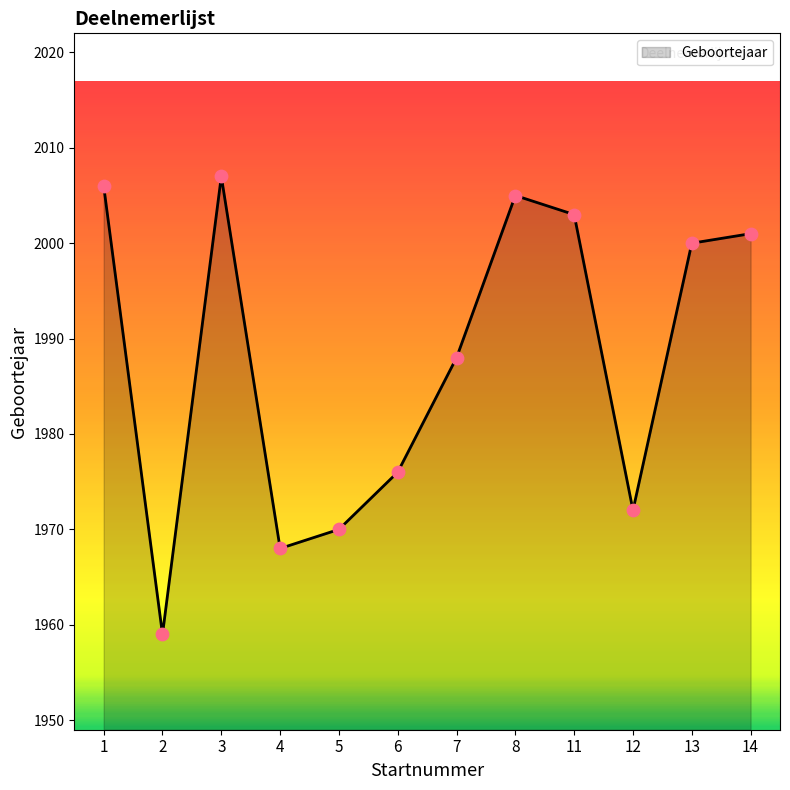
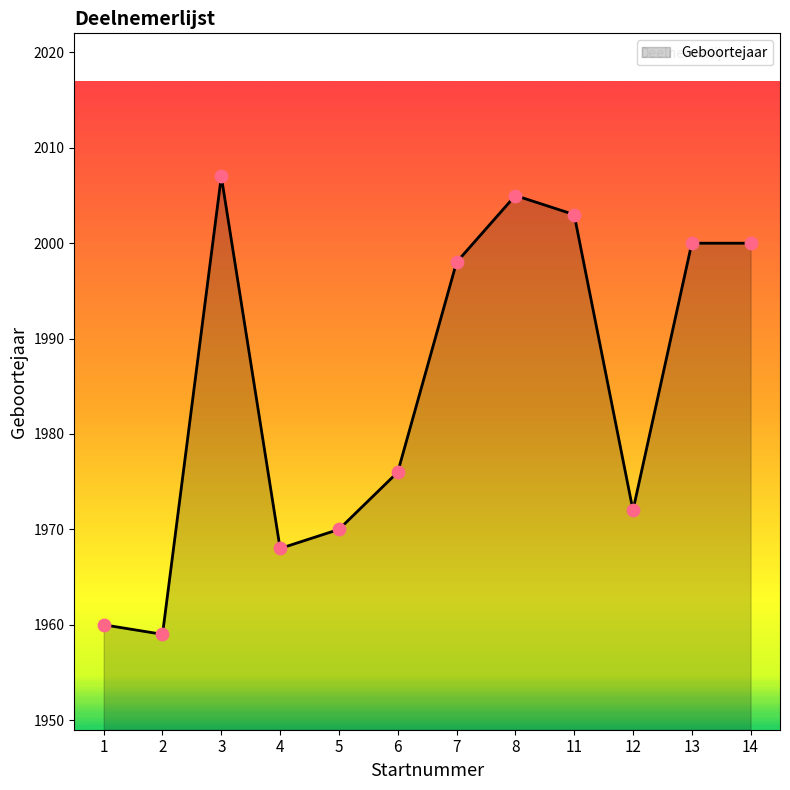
1: 2006 -> 1960
7: 1988 -> 1998
14: 2001 -> 2000
